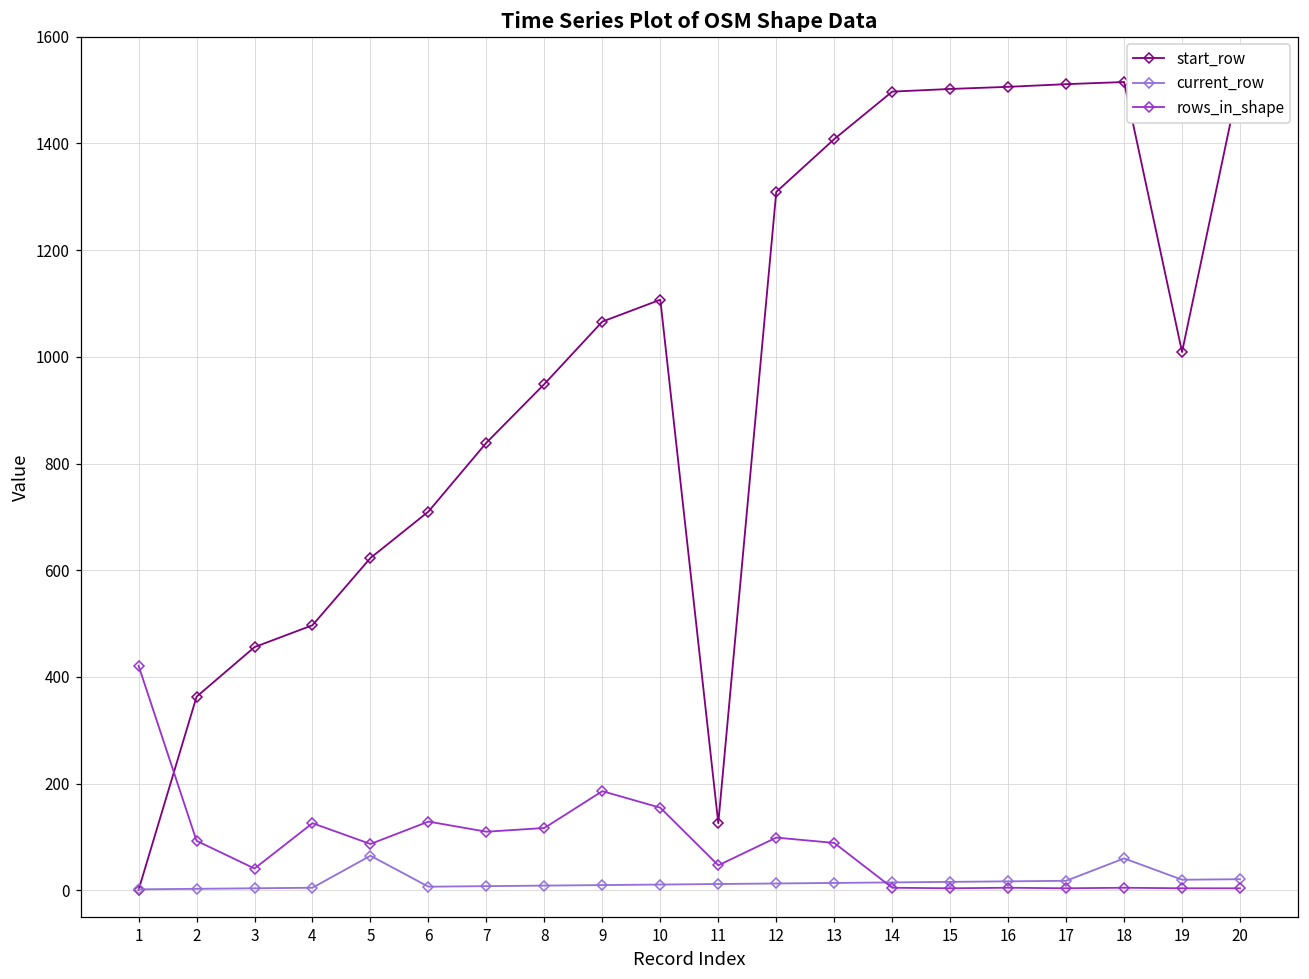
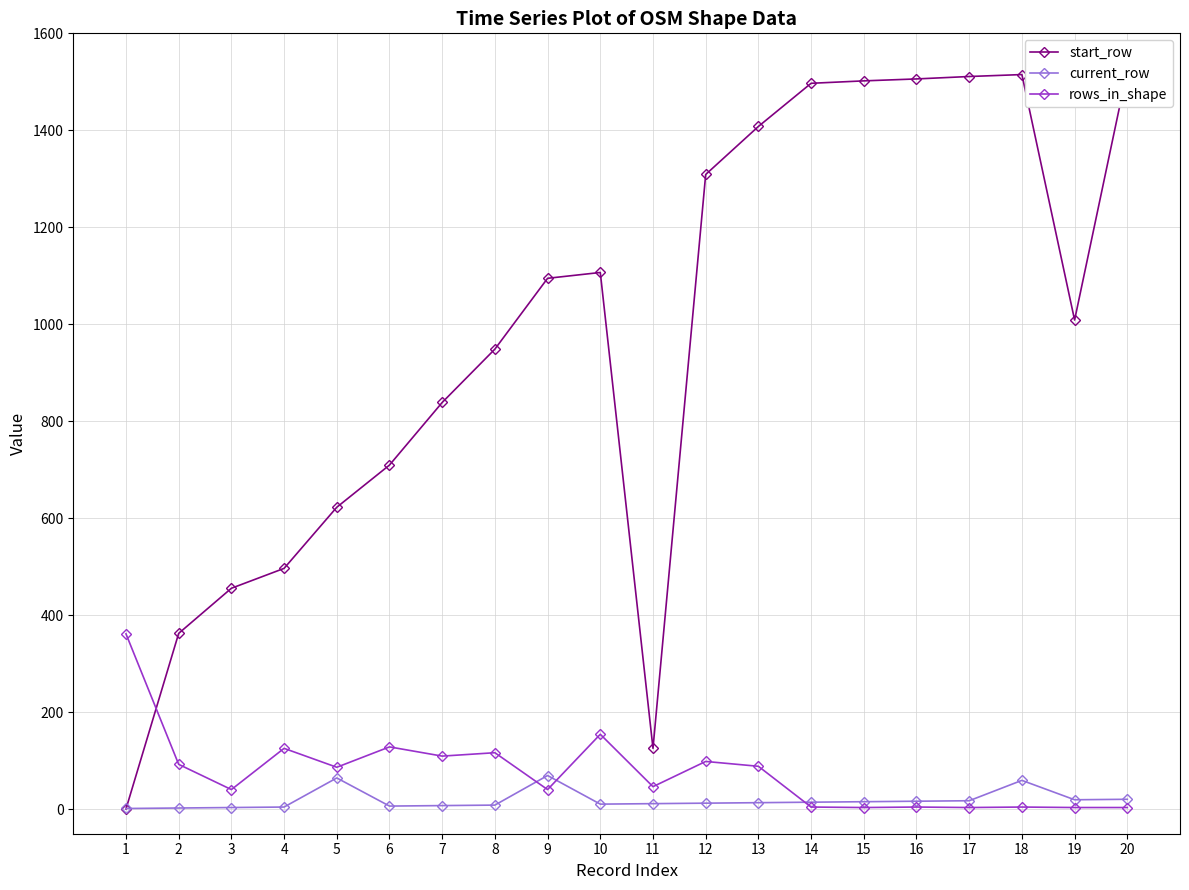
rows_in_shape, 1: 420 -> 360
start_row, 9: 1070 -> 1100
current_row, 9: 10 -> 70
rows_in_shape, 9: 190 -> 40
